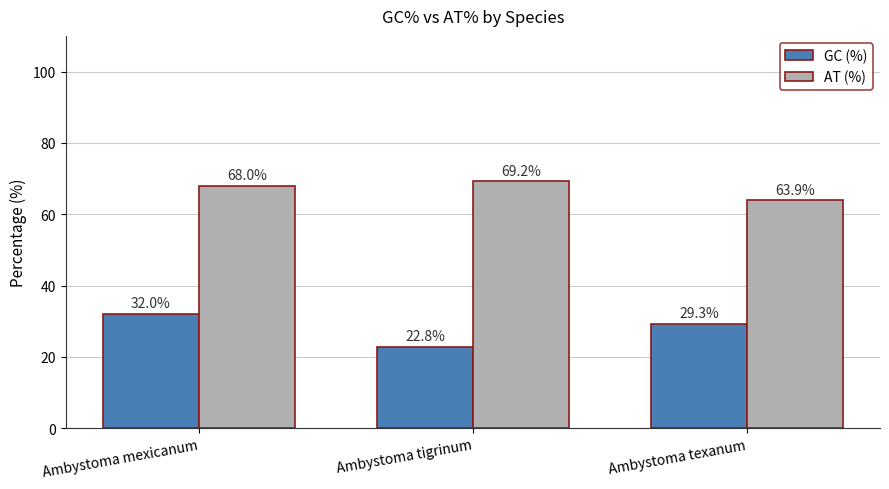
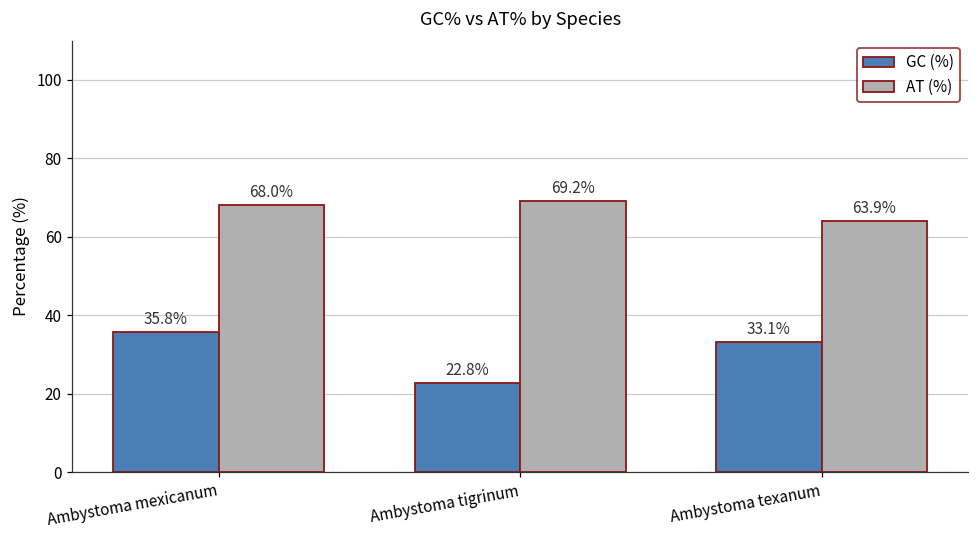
GC (%), Ambystoma mexicanum: 32.0% -> 35.8%
GC (%), Ambystoma texanum: 29.3% -> 33.1%
